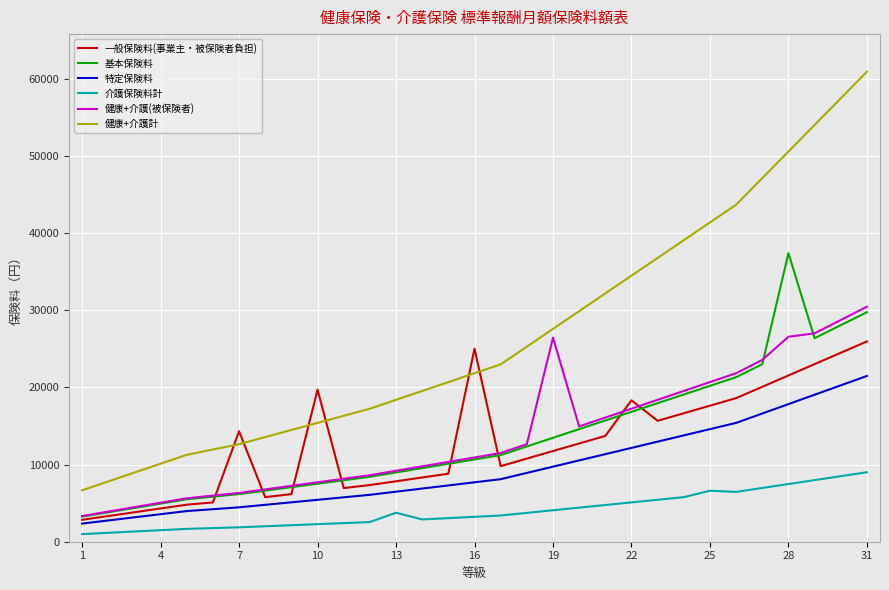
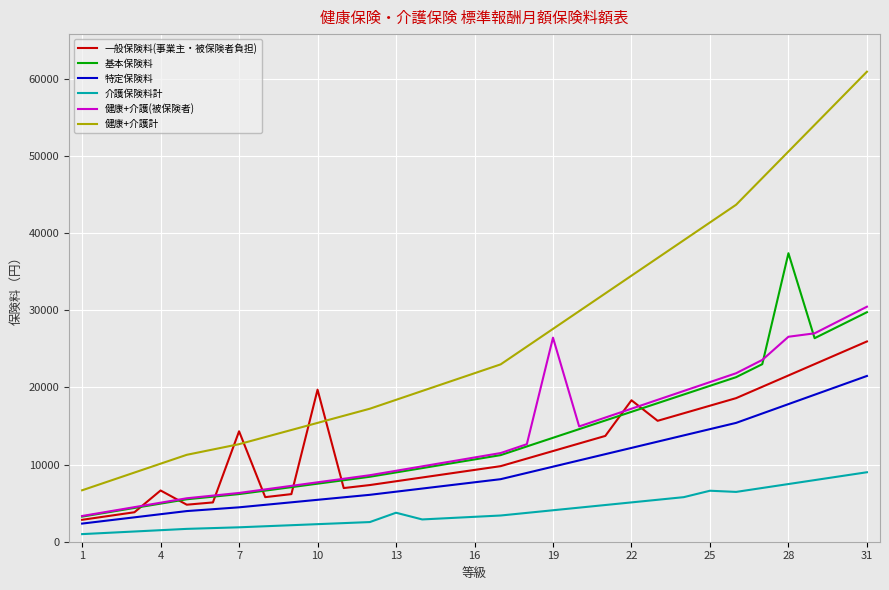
一般保険料(事業主・被保険者負担), 4: 4000 -> 7000
一般保険料(事業主・被保険者負担), 16: 25000 -> 9000
